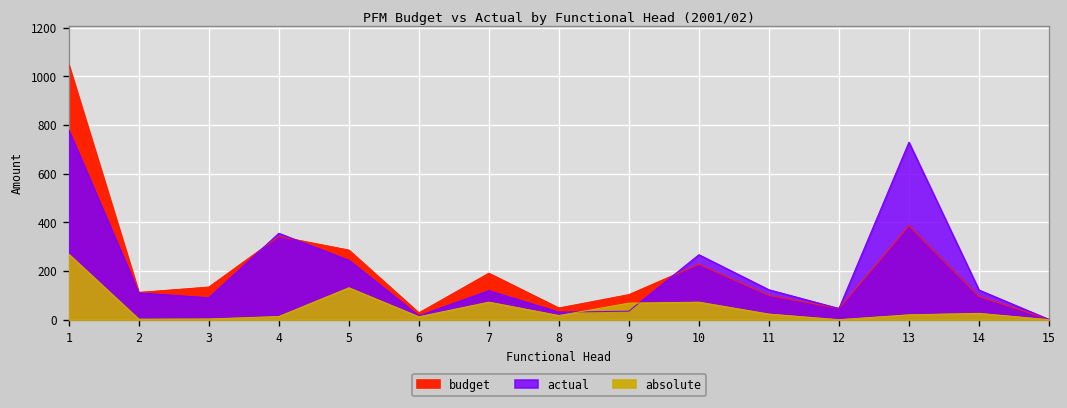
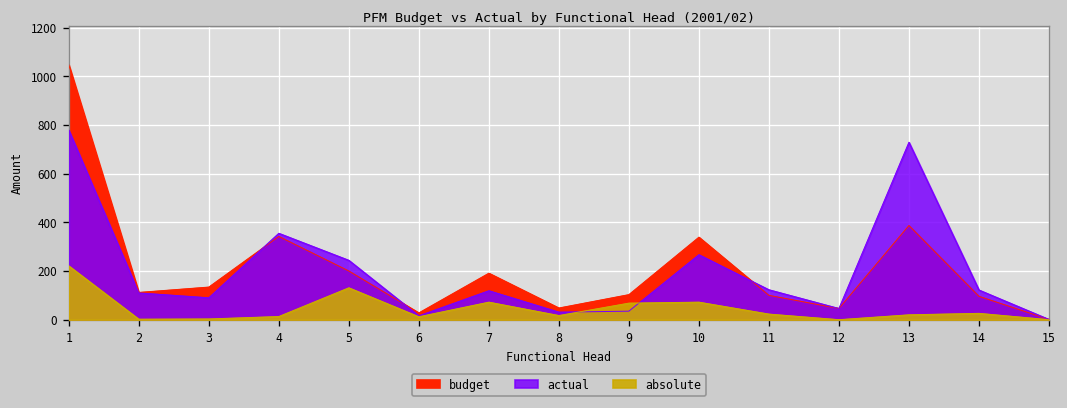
absolute, 1: 270 -> 220
budget, 5: 290 -> 200
budget, 10: 230 -> 340
